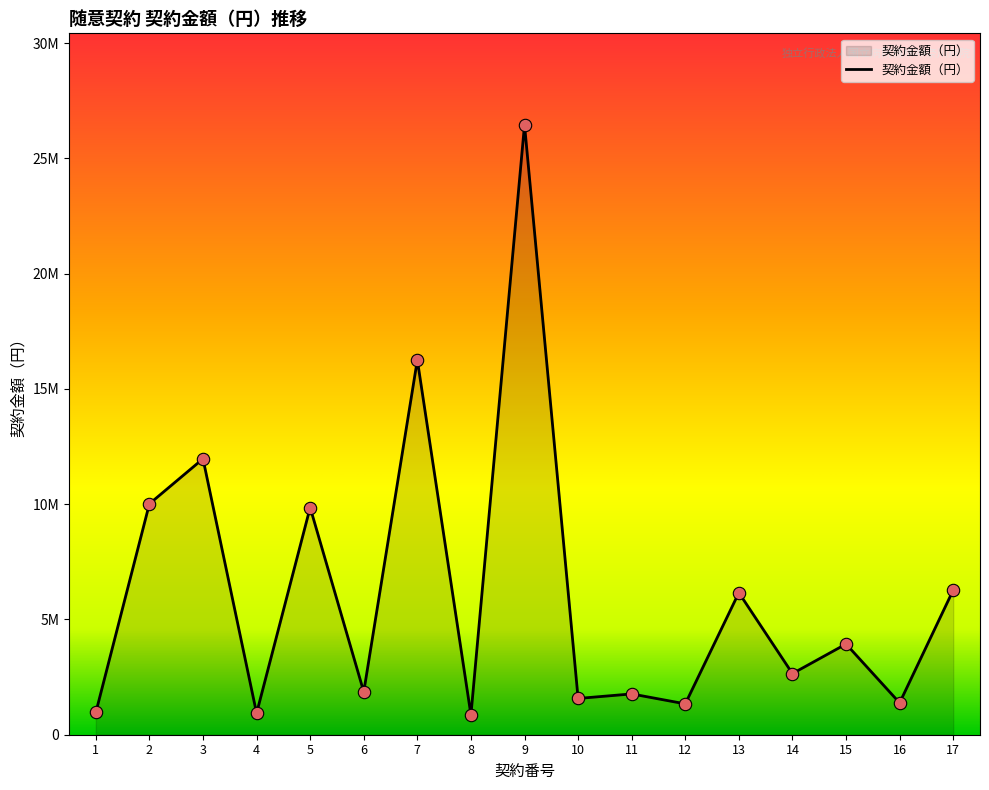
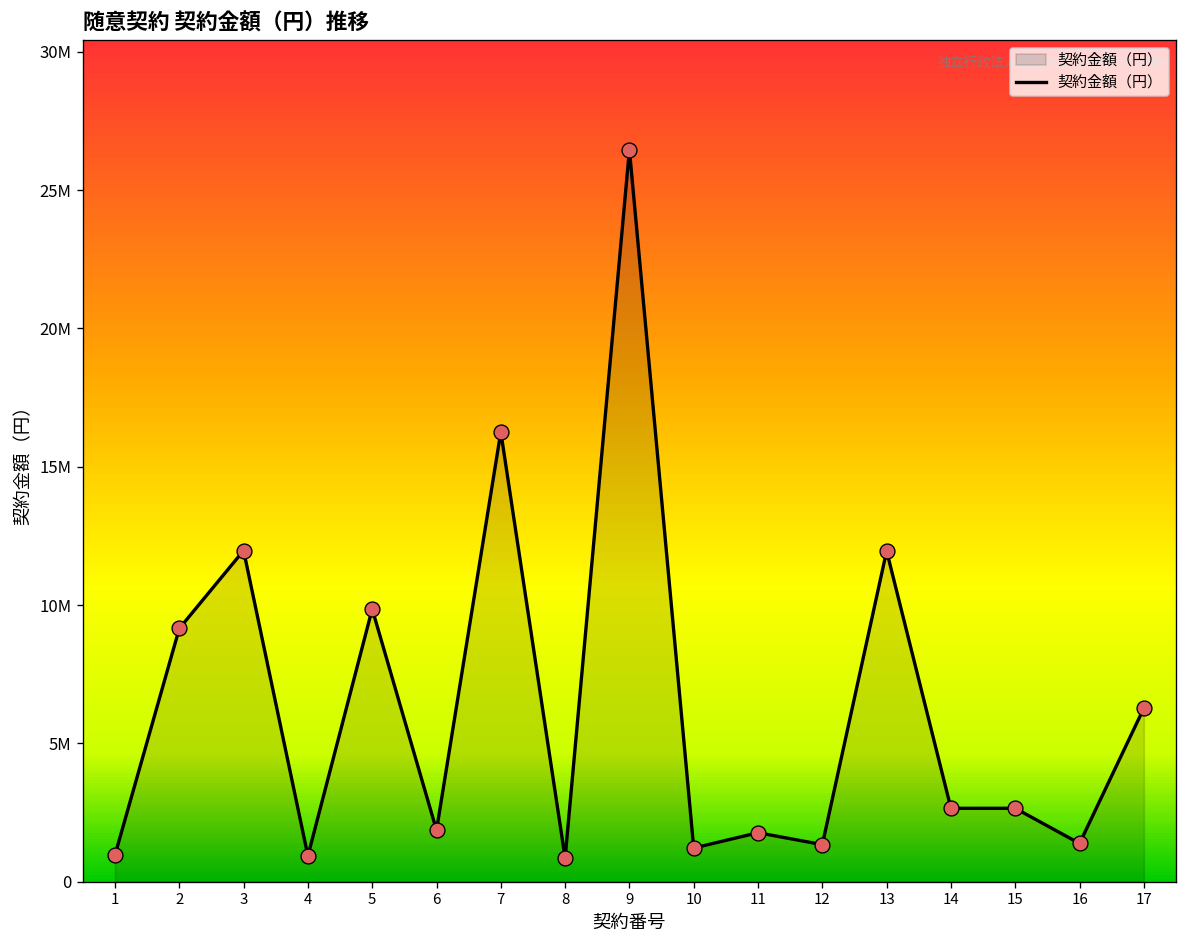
2: 10000000 -> 9200000
10: 1600000 -> 1200000
13: 6200000 -> 12000000
15: 3900000 -> 2700000
